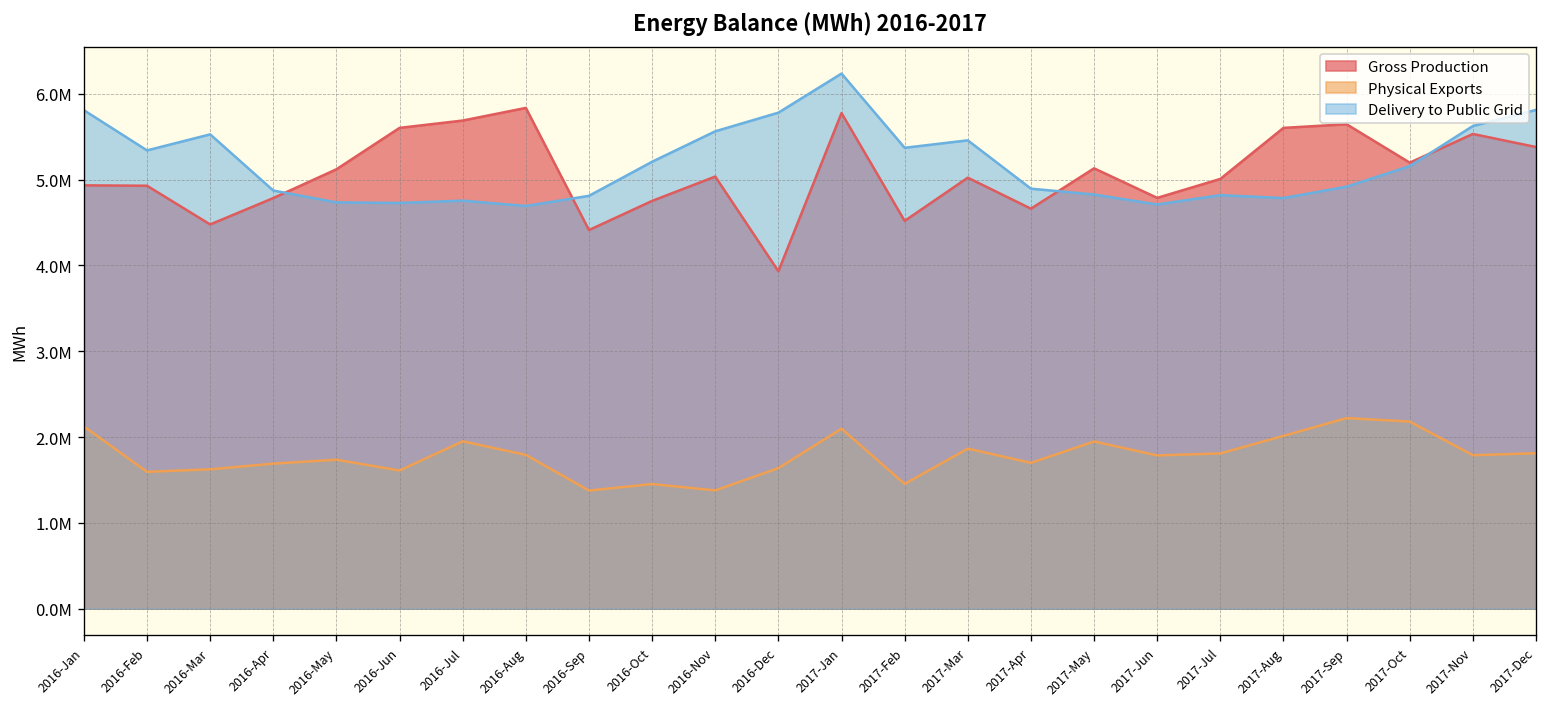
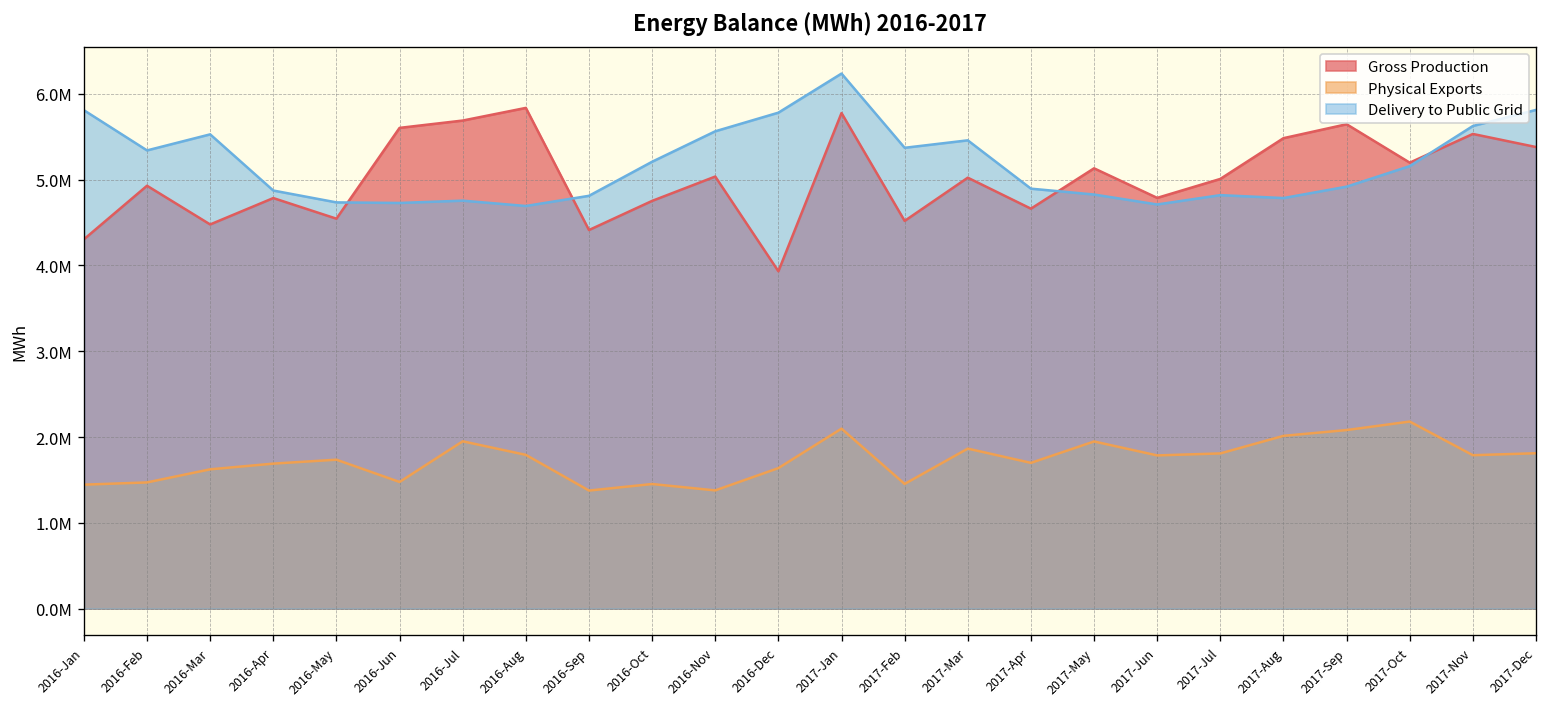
Gross Production, 2016-Jan: 4900000 -> 4300000
Physical Exports, 2016-Jan: 2100000 -> 1400000
Physical Exports, 2016-Feb: 1600000 -> 1500000
Gross Production, 2016-May: 5100000 -> 4500000
Physical Exports, 2016-Jun: 1600000 -> 1500000
Gross Production, 2017-Aug: 5600000 -> 5500000
Physical Exports, 2017-Sep: 2200000 -> 2100000
